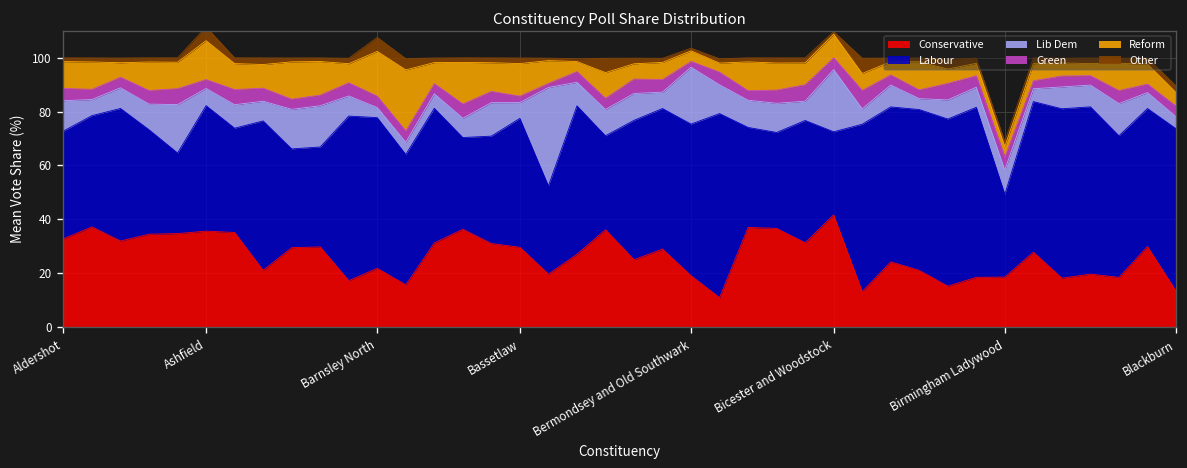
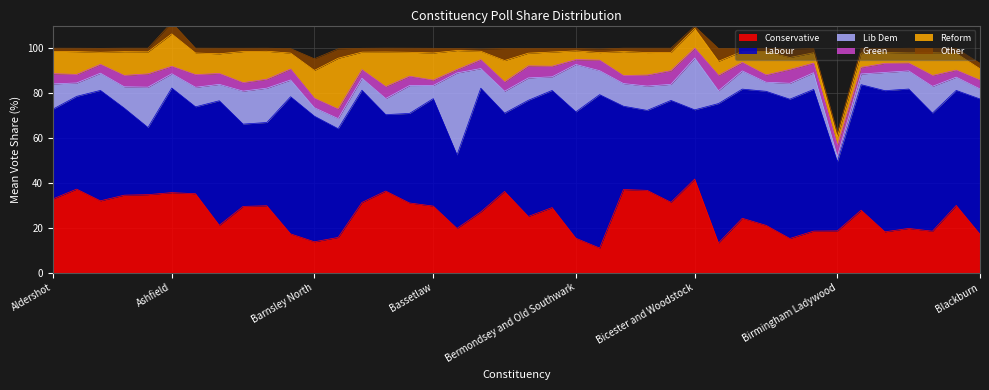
Conservative, Barnsley North: 22 -> 14
Reform, Barnsley North: 17 -> 12
Conservative, Bermondsey and Old Southwark: 19 -> 15
Lib Dem, Birmingham Ladywood: 9 -> 2
Conservative, Blackburn: 13 -> 17
